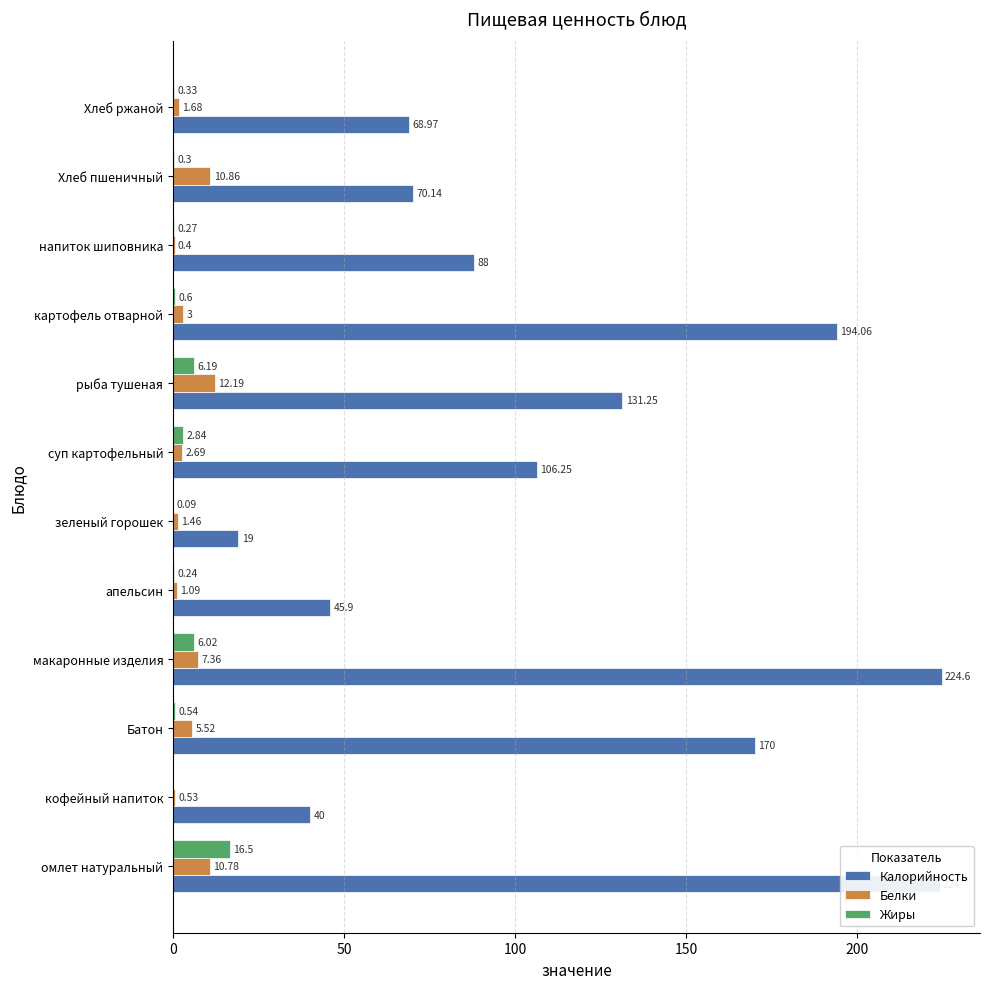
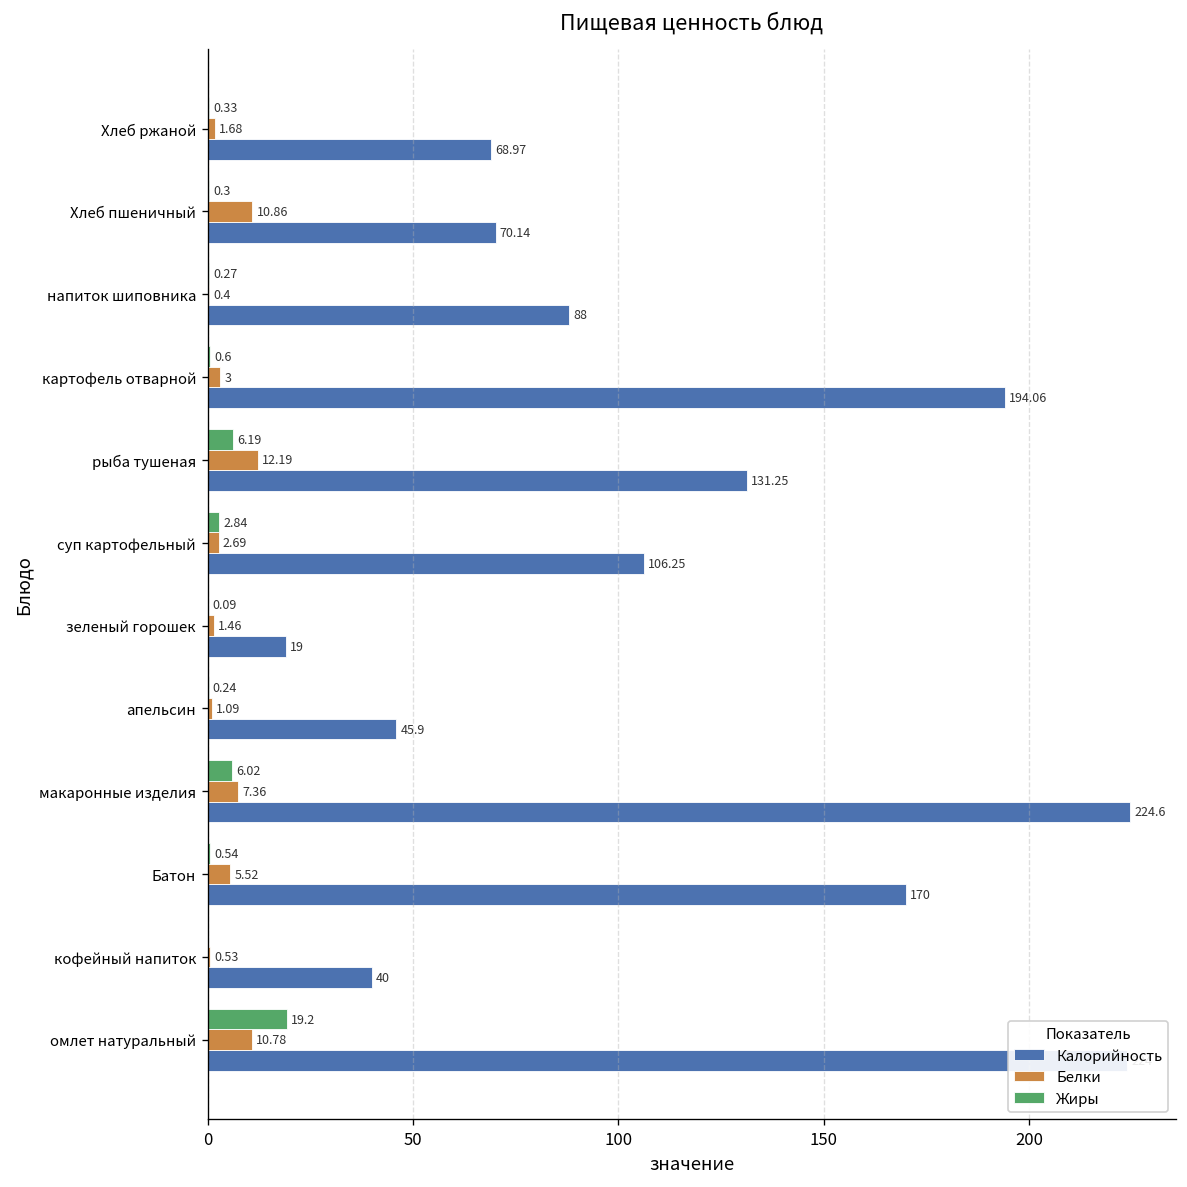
Жиры, омлет натуральный: 16.5 -> 19.2
